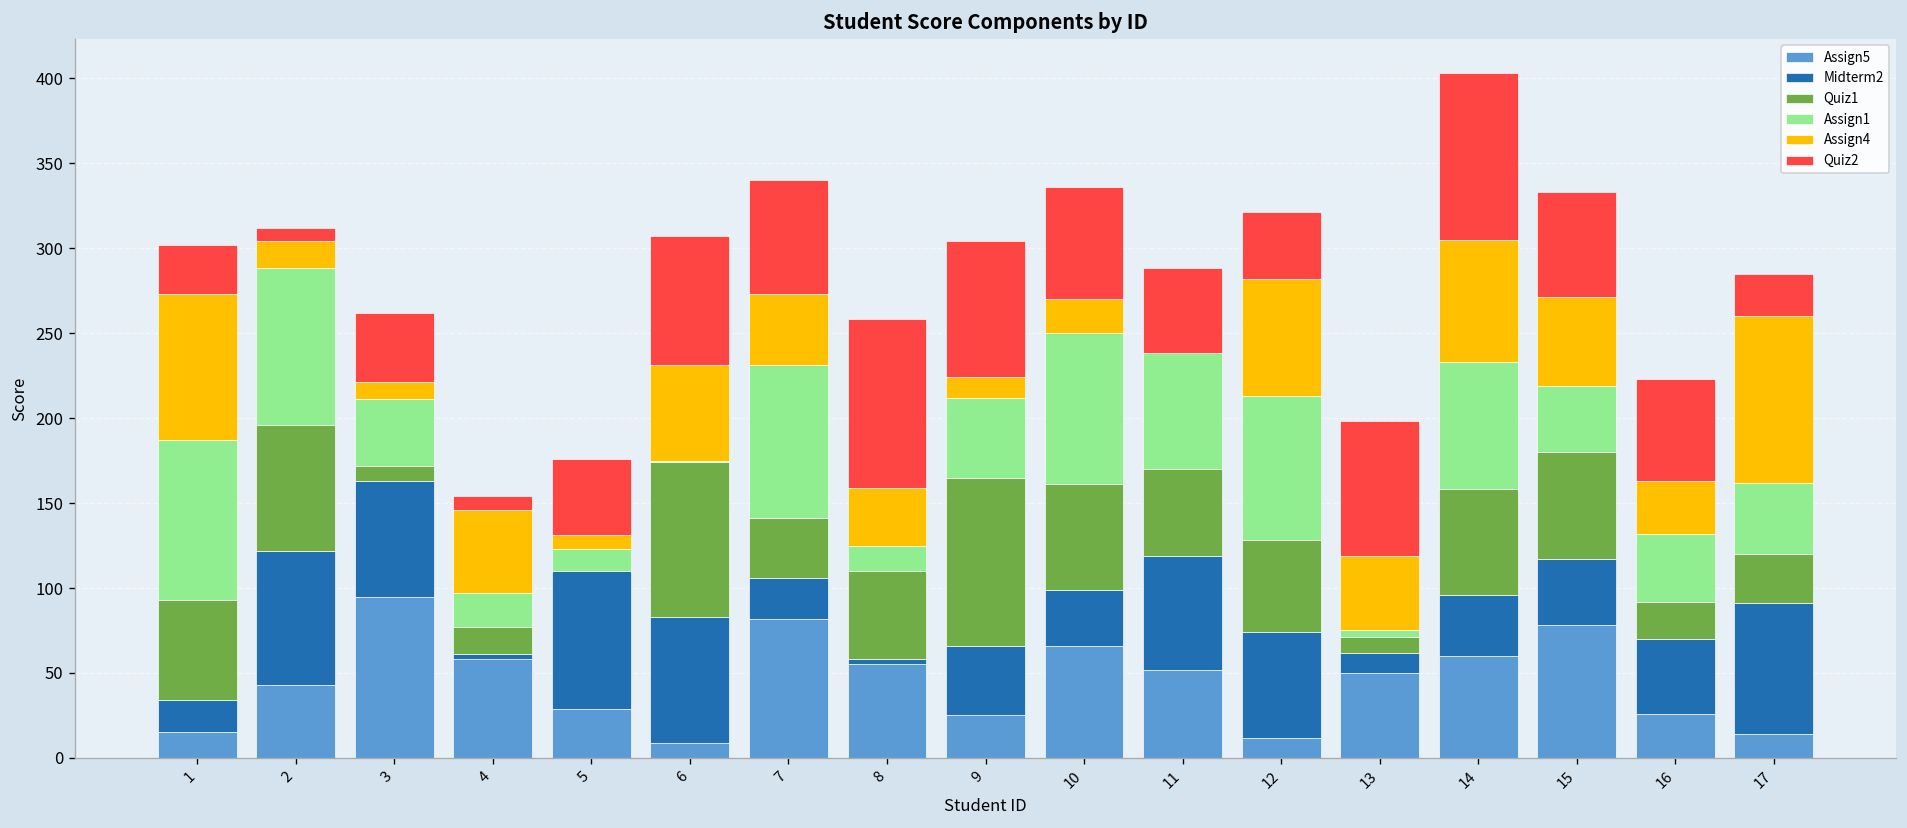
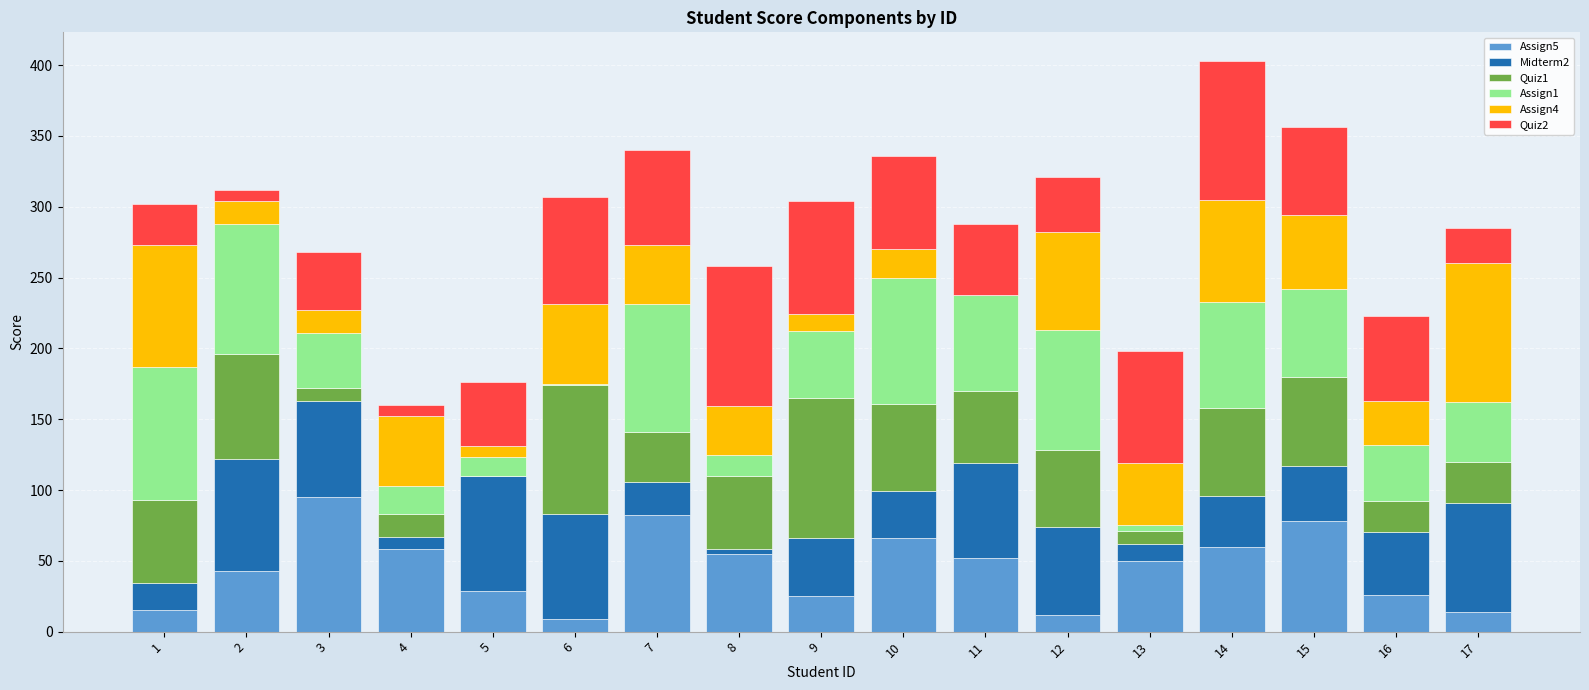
Assign4, 3: 10 -> 16
Midterm2, 4: 3 -> 9
Assign1, 15: 39 -> 62
